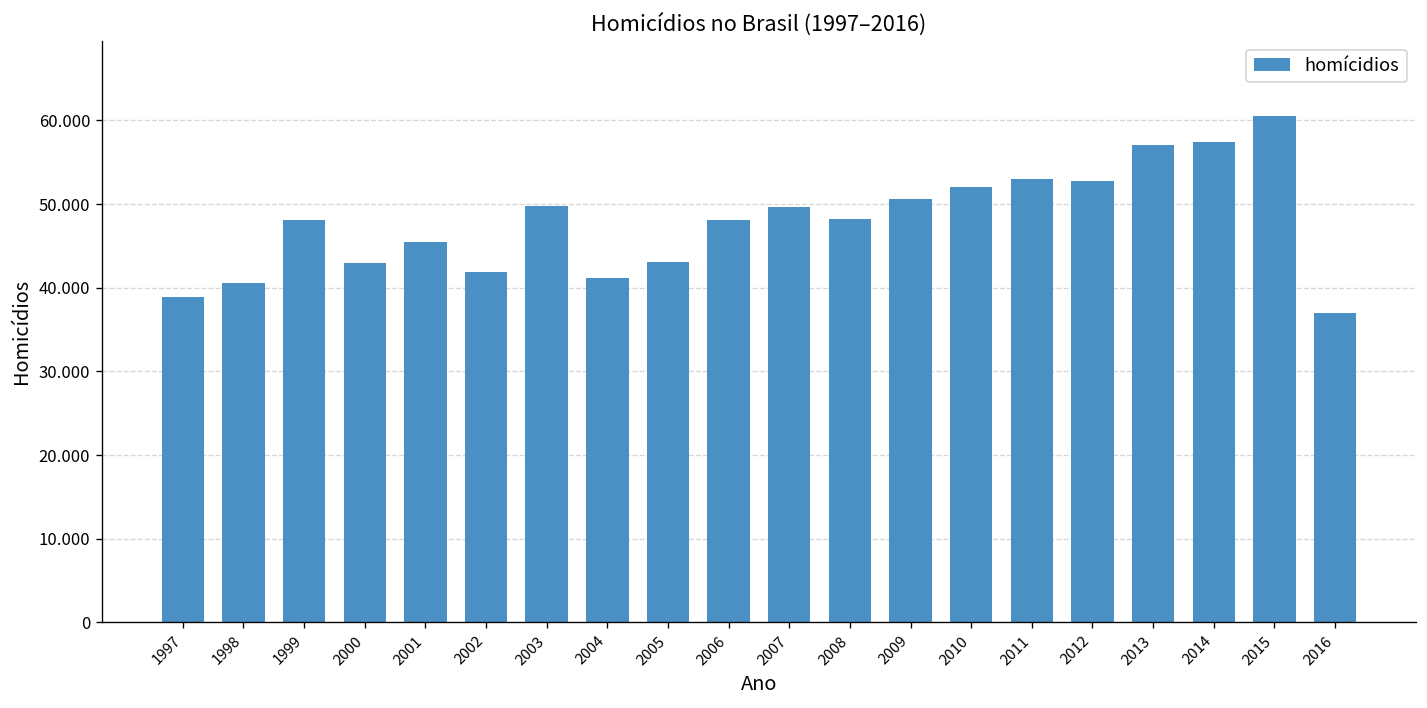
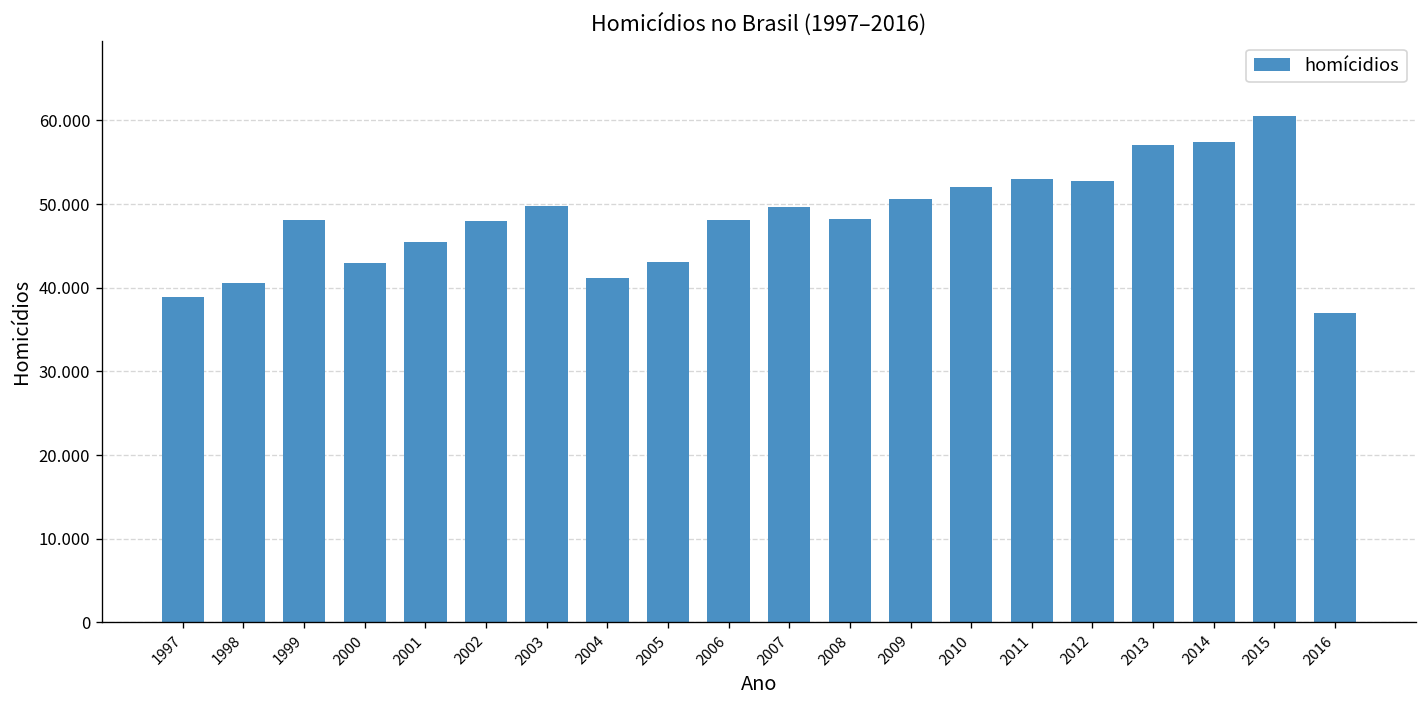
2002: 42 -> 48
